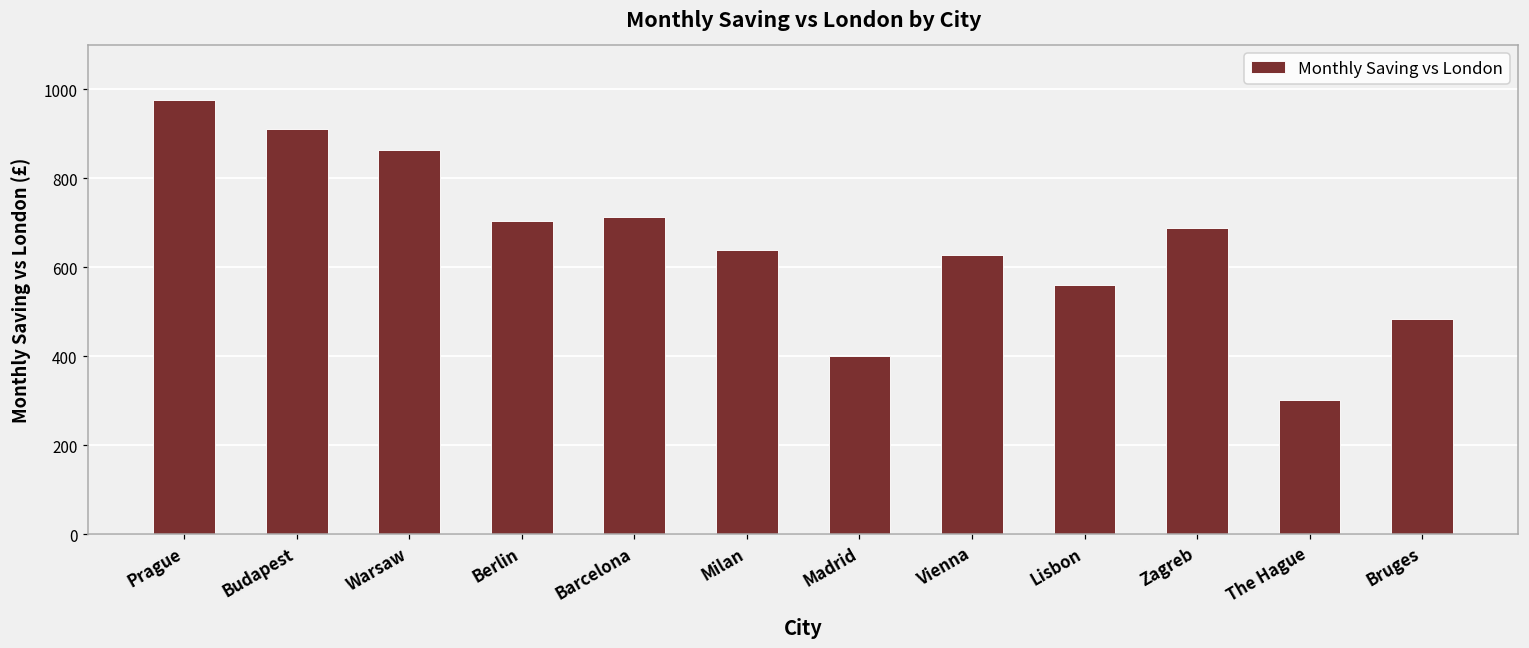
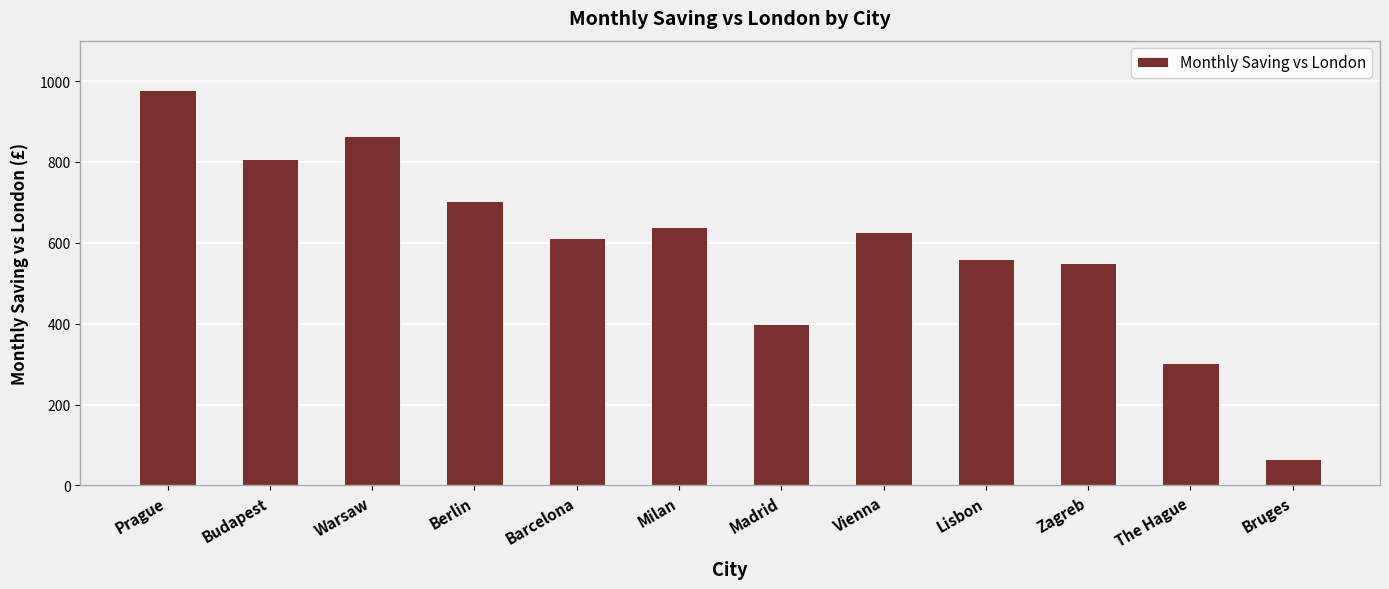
Budapest: 910 -> 810
Barcelona: 710 -> 610
Zagreb: 690 -> 550
Bruges: 480 -> 70
